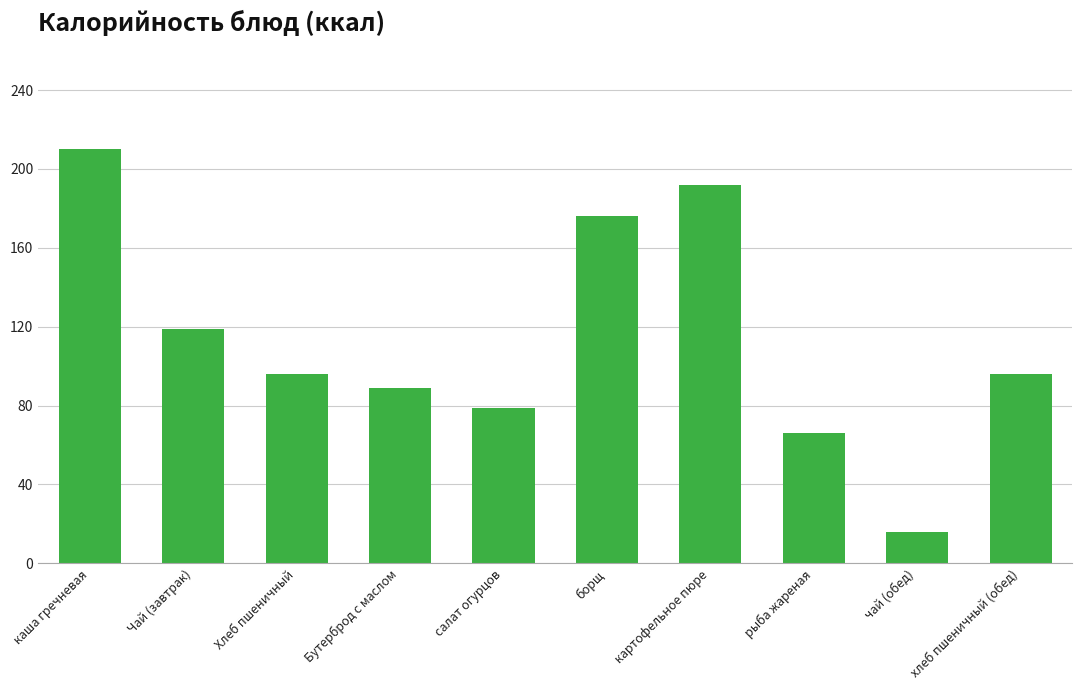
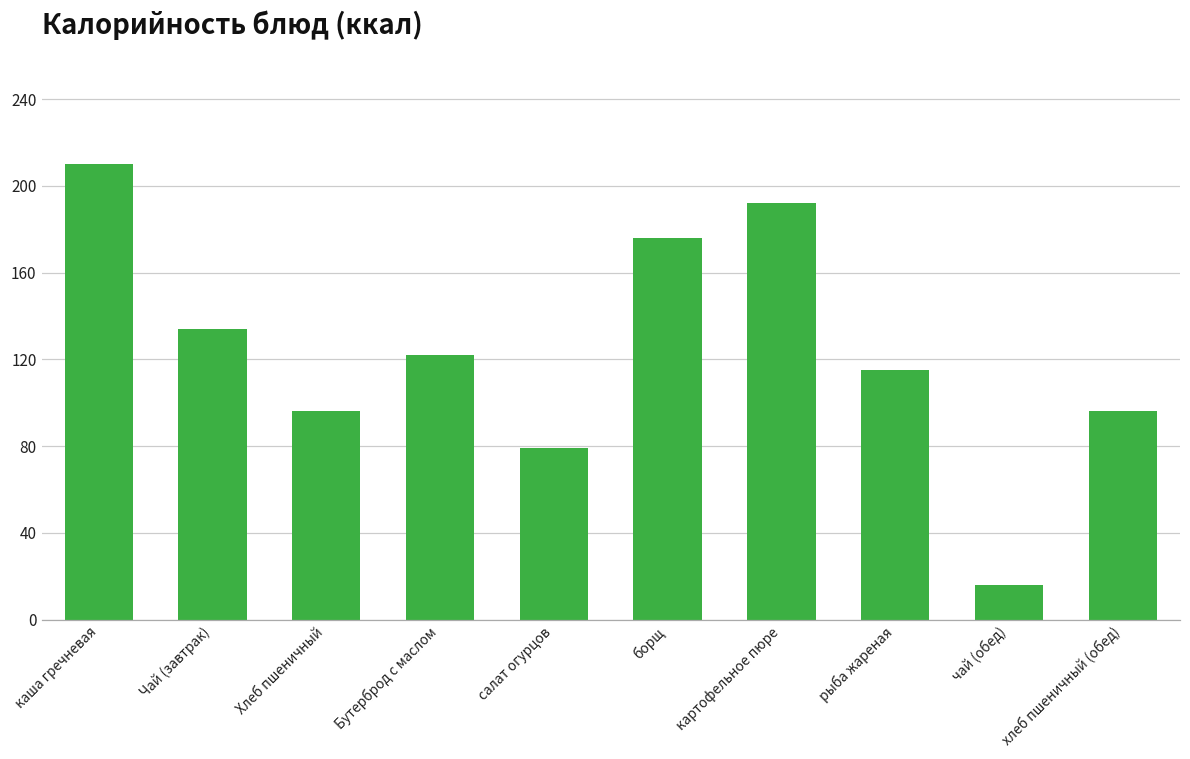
Чай (завтрак): 119 -> 134
Бутерброд с маслом: 89 -> 122
рыба жареная: 66 -> 115
